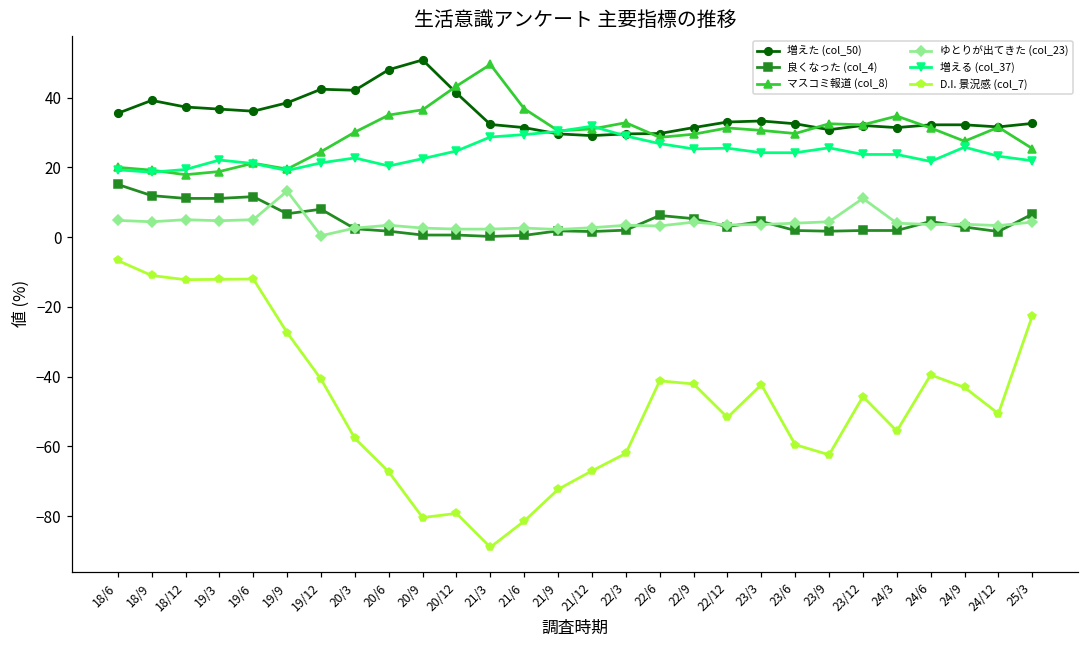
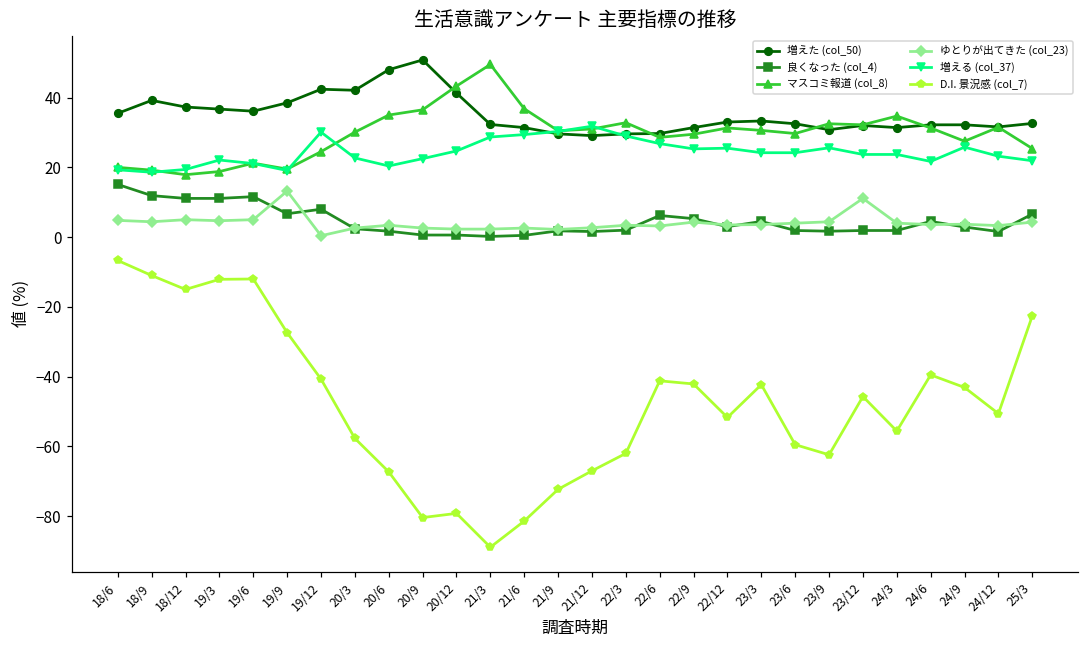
D.I. 景況感 (col_7), 18/12: -12 -> -15
増える (col_37), 19/12: 21 -> 30
